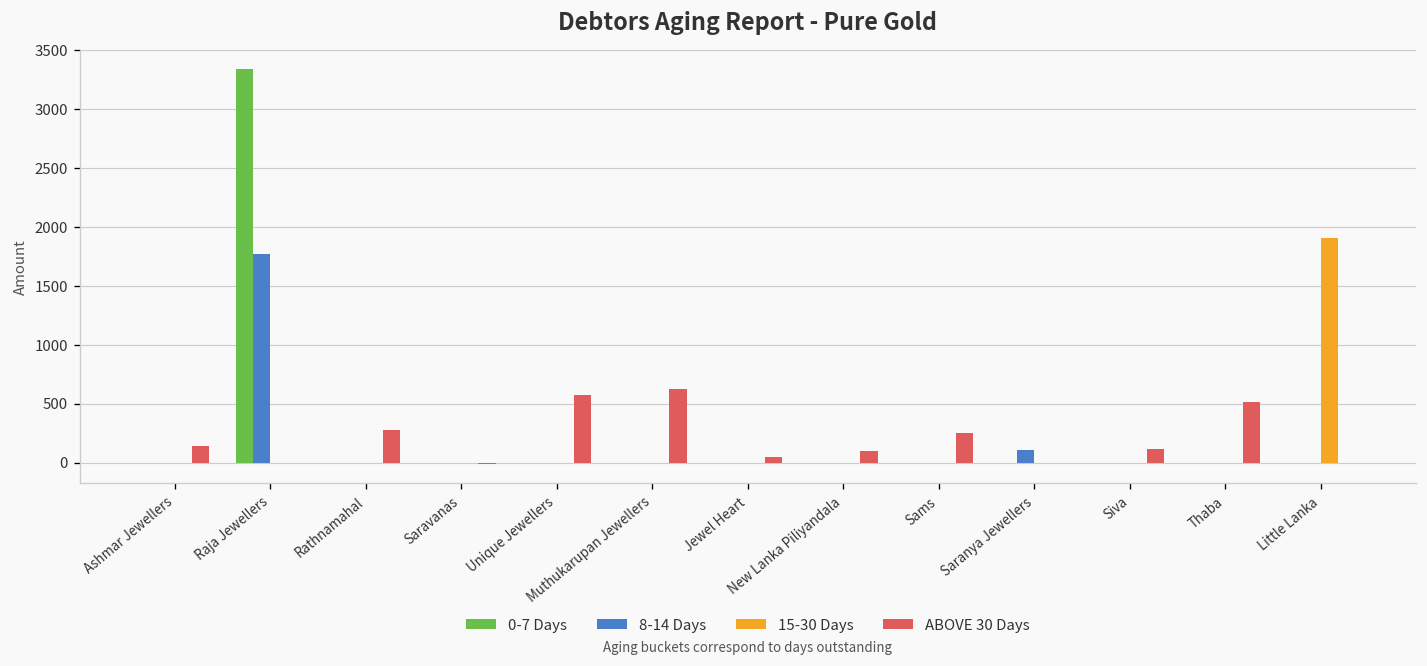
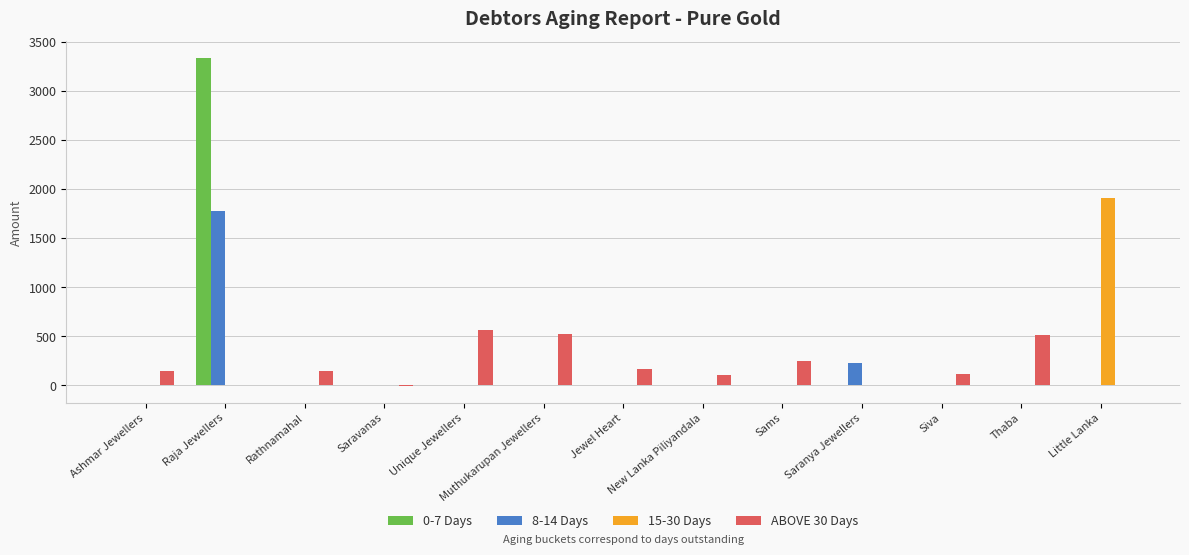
ABOVE 30 Days, Rathnamahal: 300 -> 200
ABOVE 30 Days, Muthukarupan Jewellers: 600 -> 500
ABOVE 30 Days, Jewel Heart: 0 -> 200
8-14 Days, Saranya Jewellers: 100 -> 200
